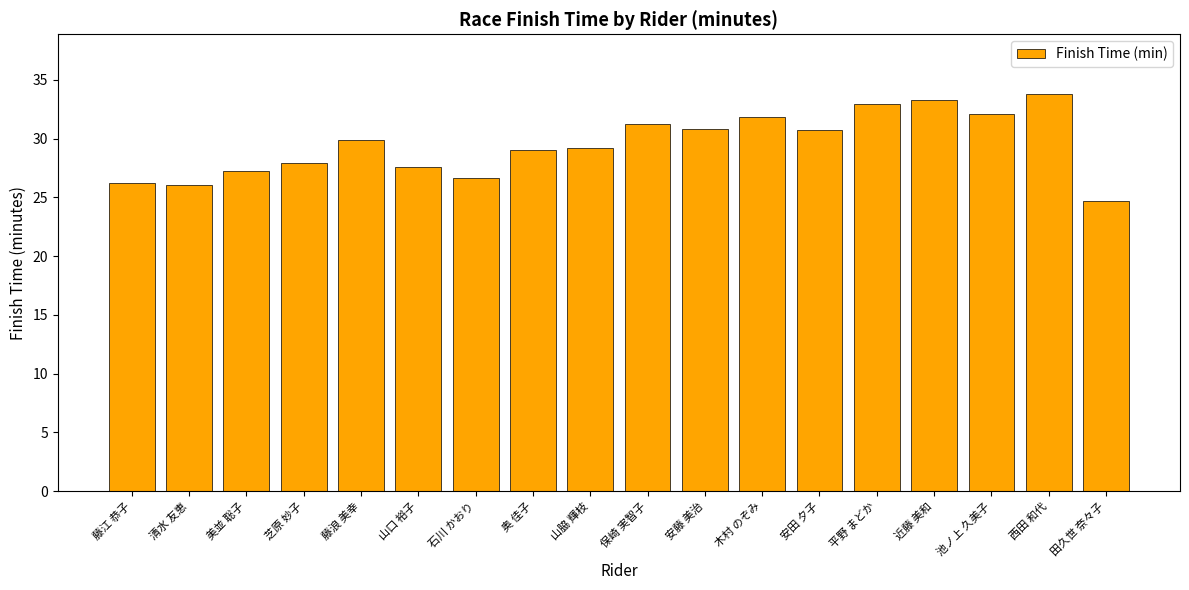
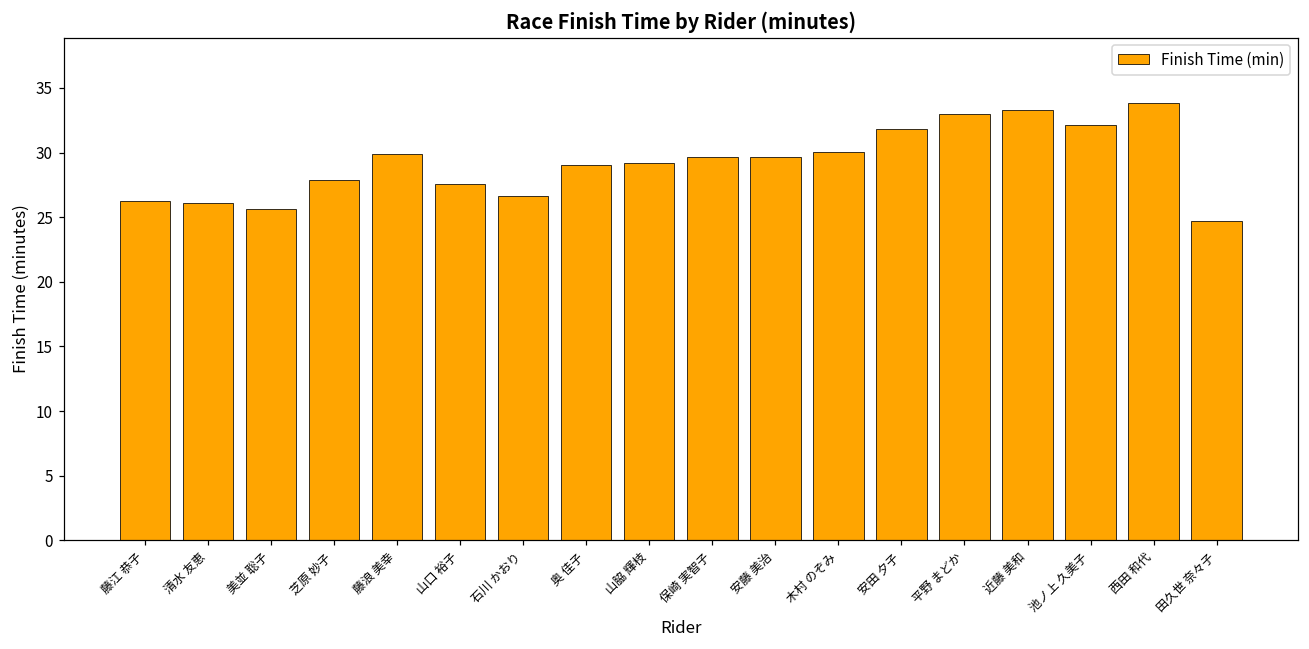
美並 聡子: 27.2 -> 25.6
保崎 実智子: 31.2 -> 29.6
安藤 美治: 30.9 -> 29.7
木村 のぞみ: 31.8 -> 30.0
安田 夕子: 30.7 -> 31.8
